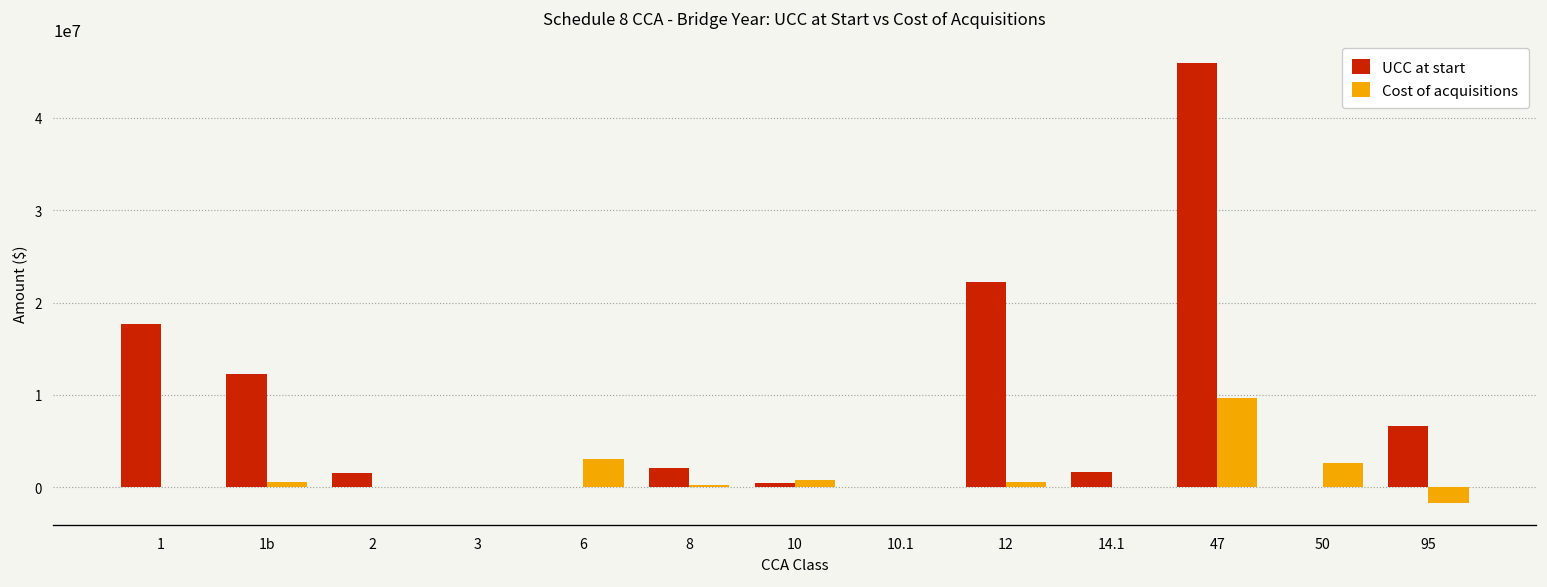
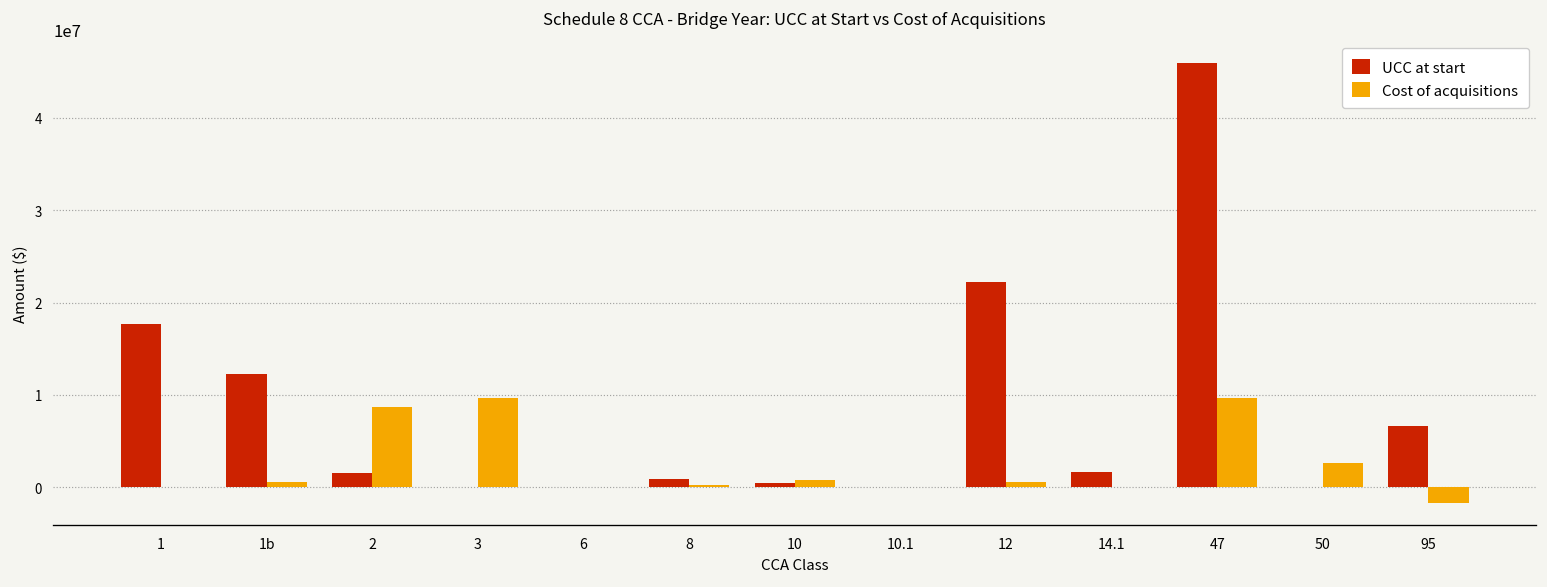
Cost of acquisitions, 2: 0 -> 9000000
Cost of acquisitions, 3: 0 -> 10000000
Cost of acquisitions, 6: 3000000 -> 0
UCC at start, 8: 2000000 -> 1000000
